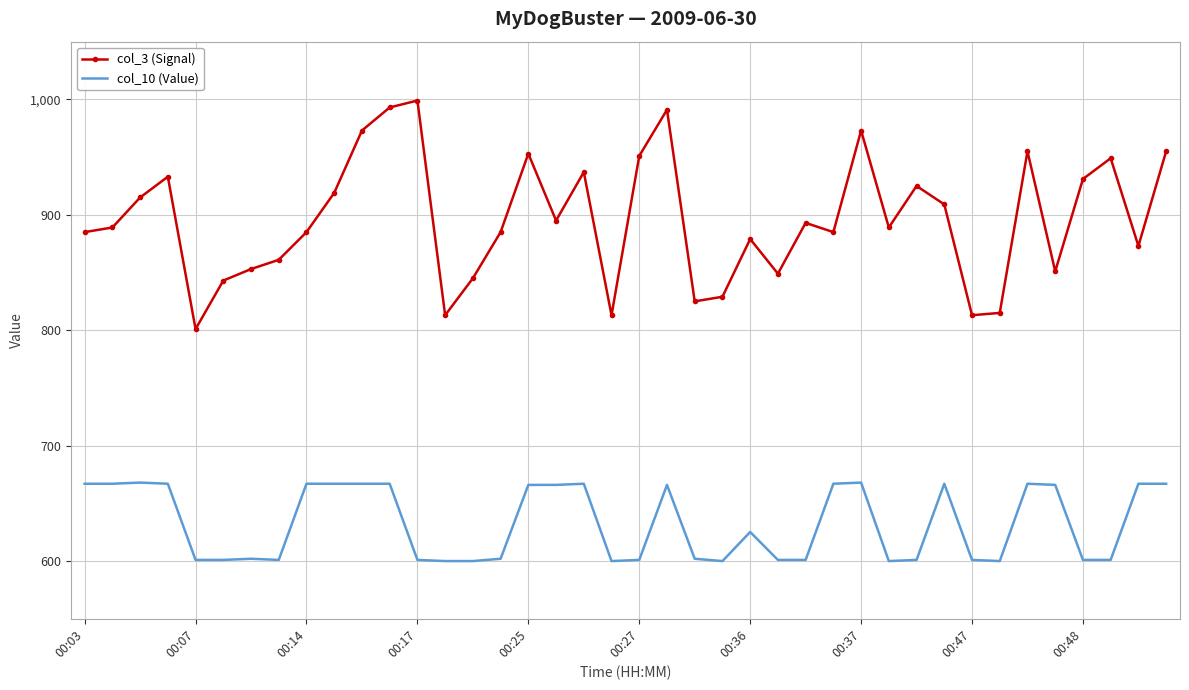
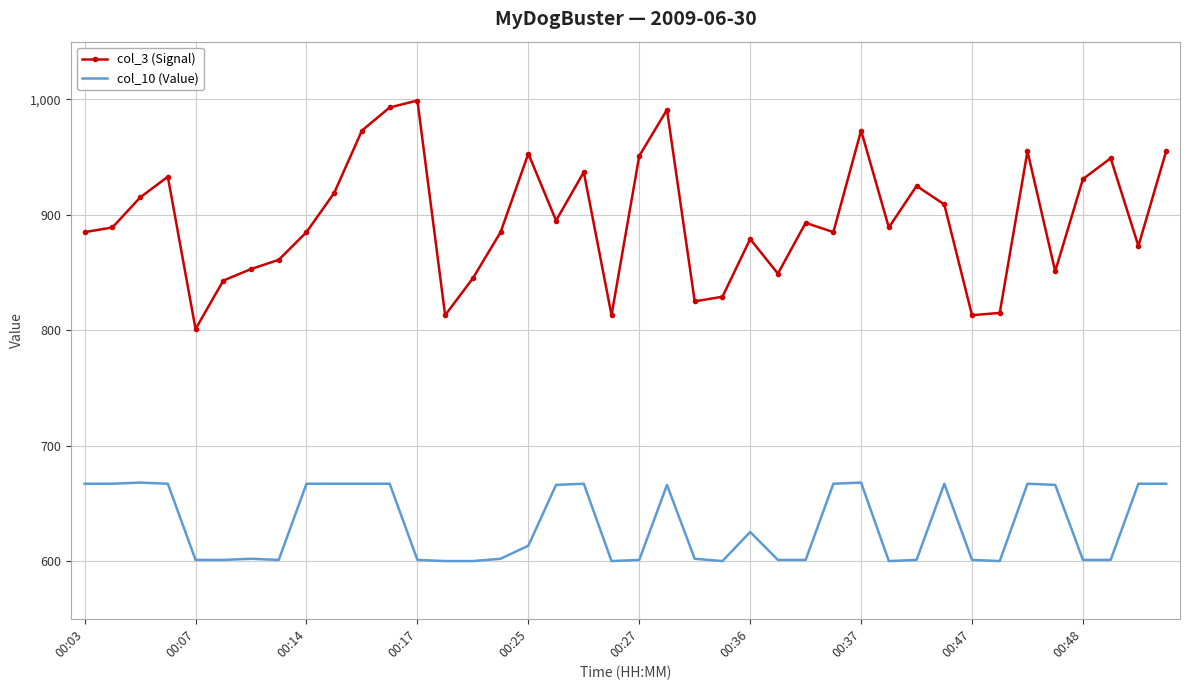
col_10 (Value), 00:25: 666 -> 613
